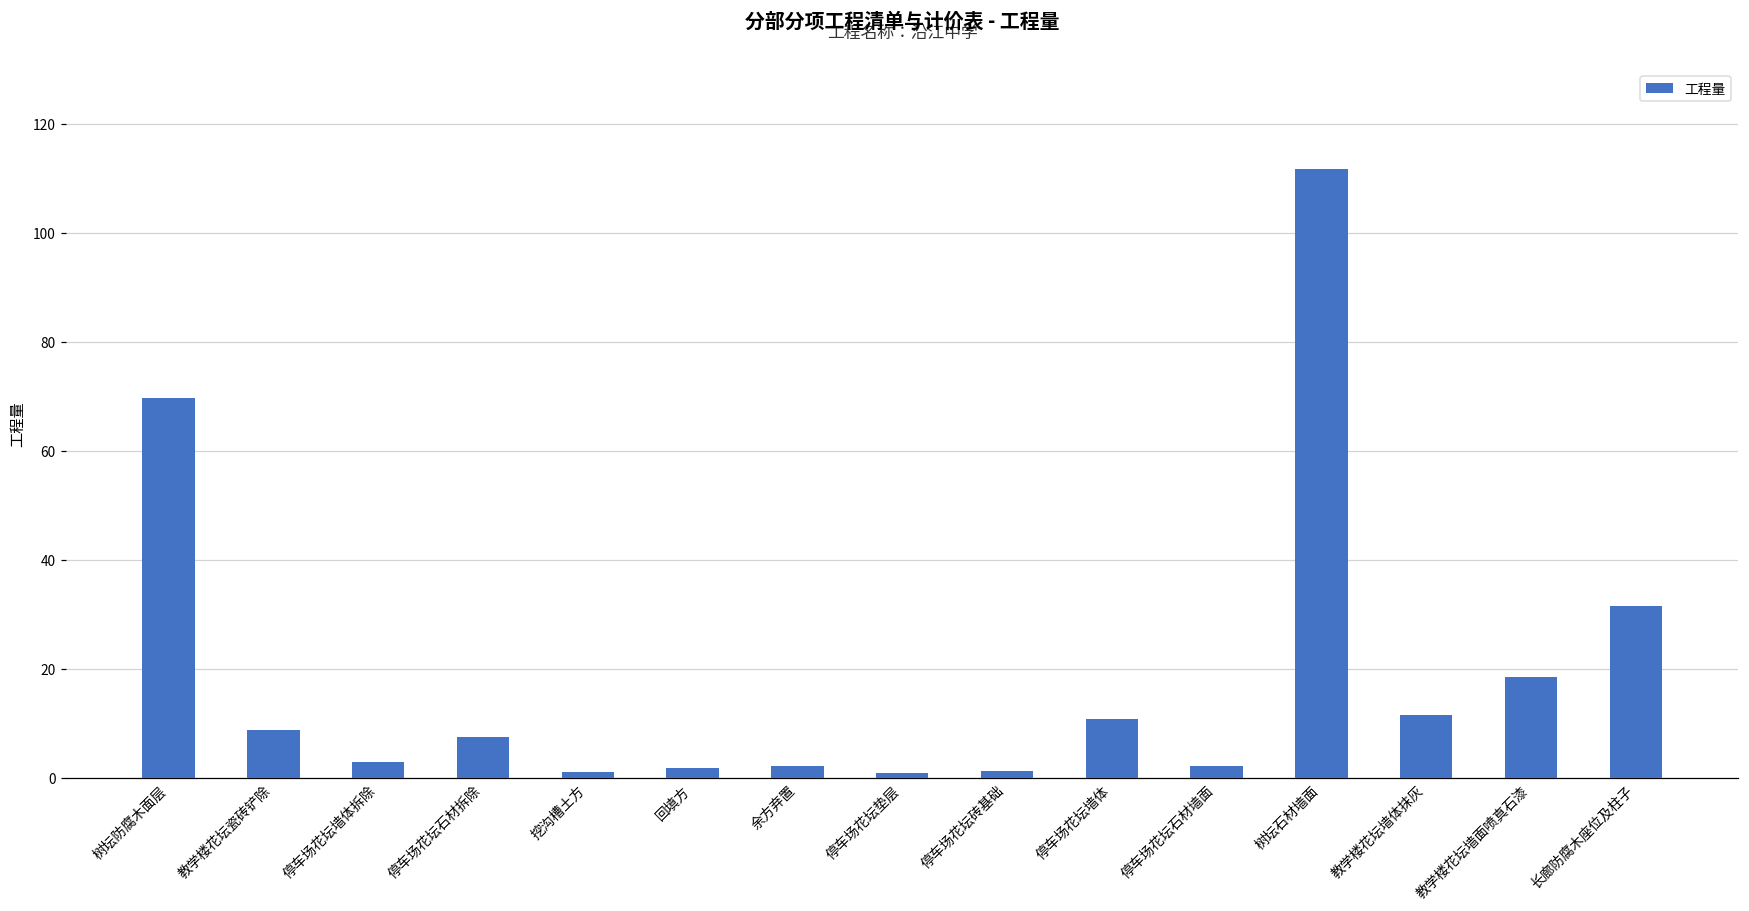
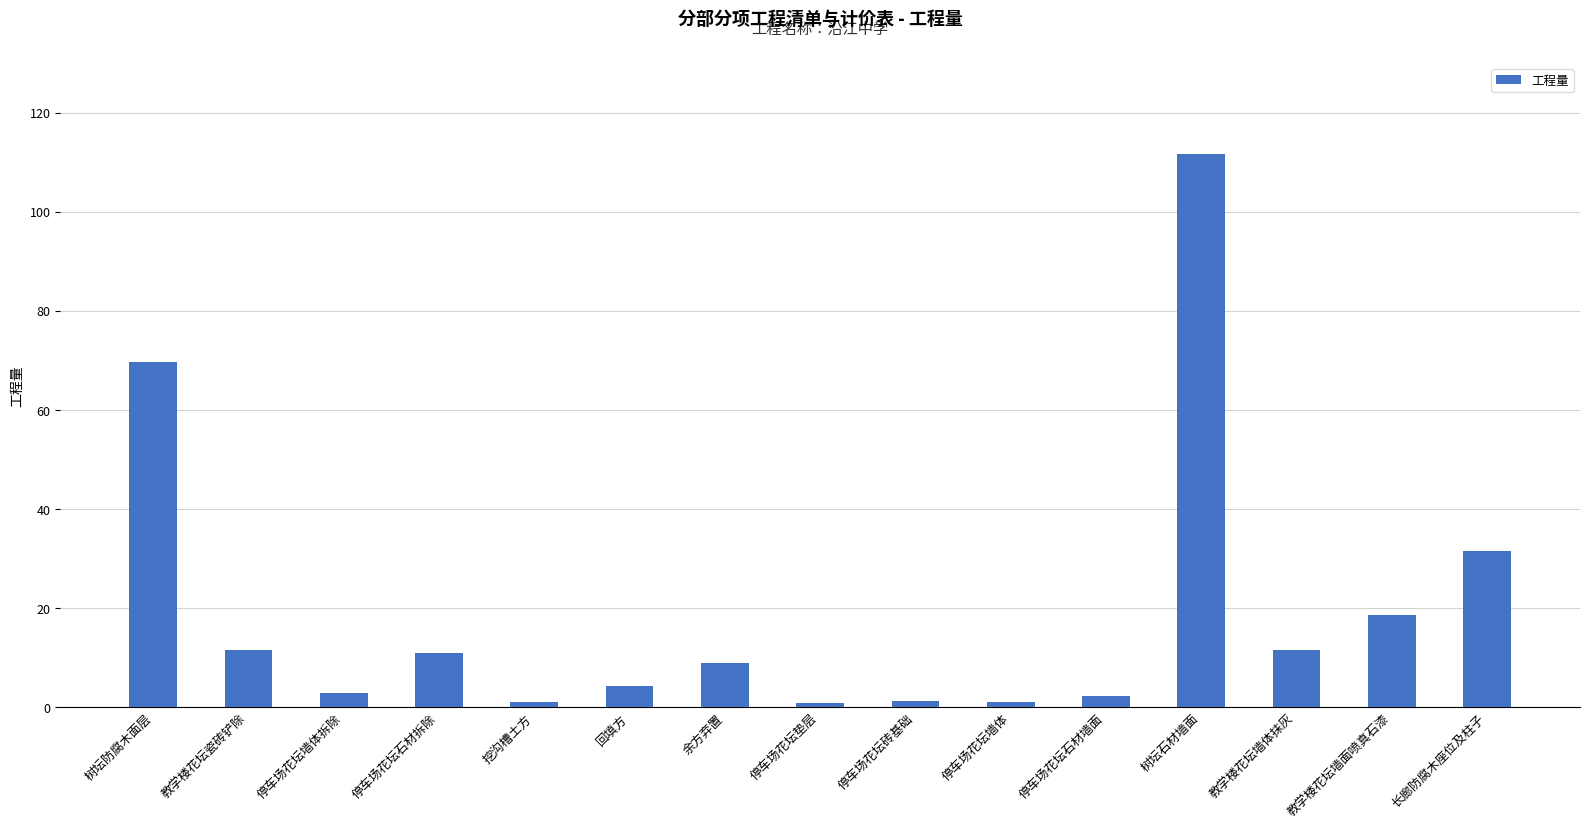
教学楼花坛瓷砖铲除: 9 -> 12
停车场花坛石材拆除: 7 -> 11
回填方: 2 -> 4
余方弃置: 2 -> 9
停车场花坛墙体: 11 -> 1
